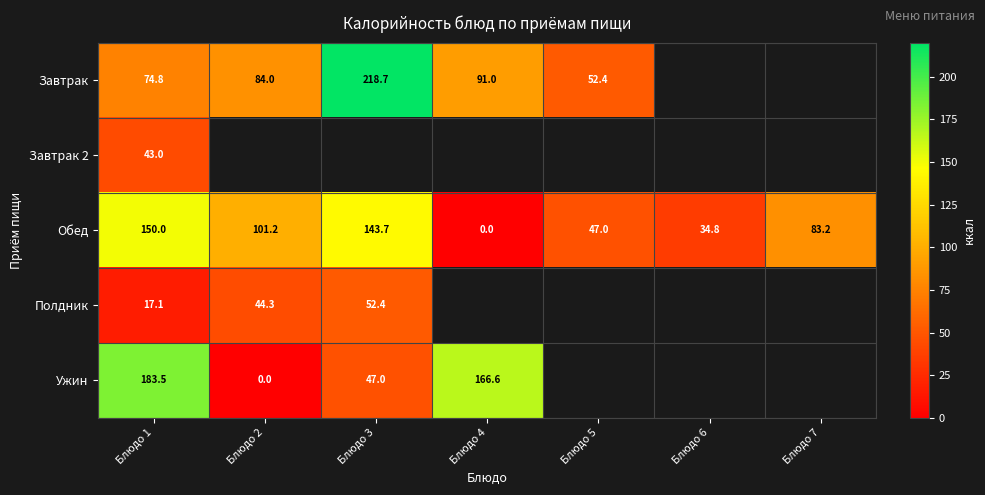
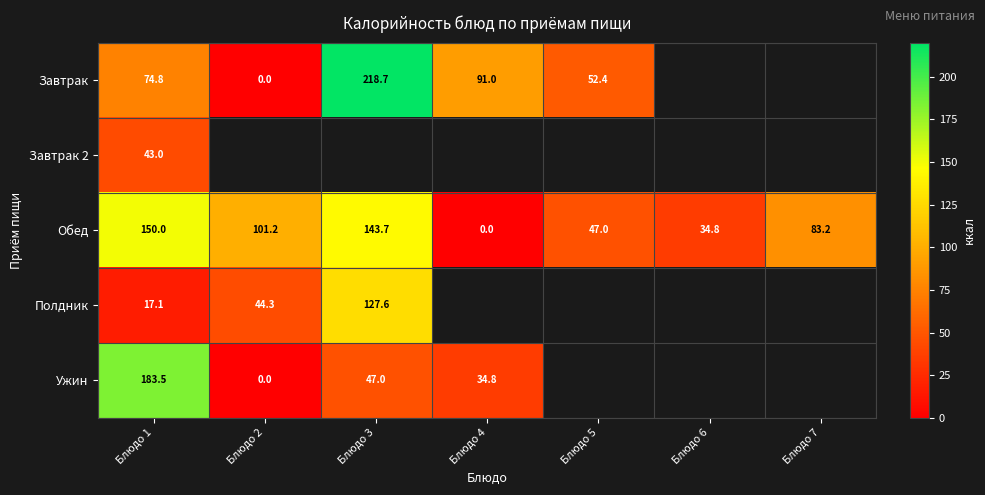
Завтрак, Блюдо 2: 84.0 -> 0.0
Полдник, Блюдо 3: 52.4 -> 127.6
Ужин, Блюдо 4: 166.6 -> 34.8
